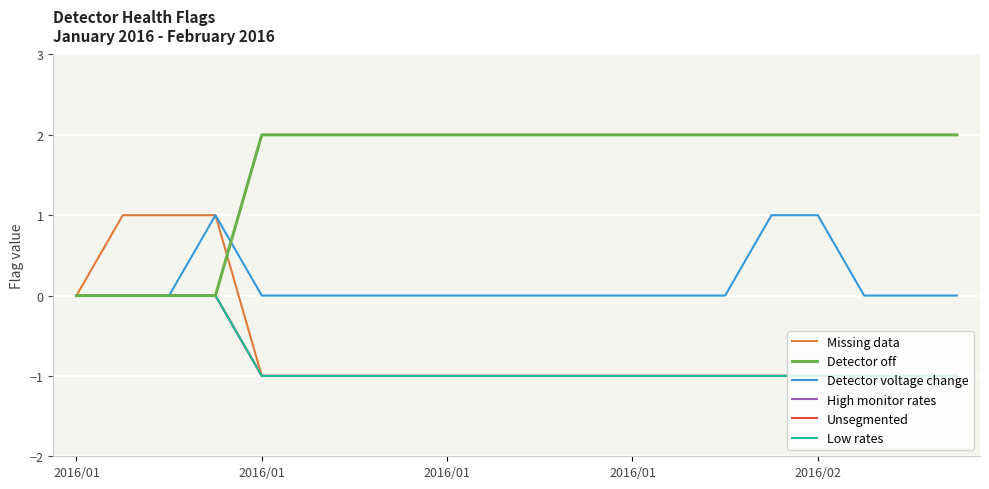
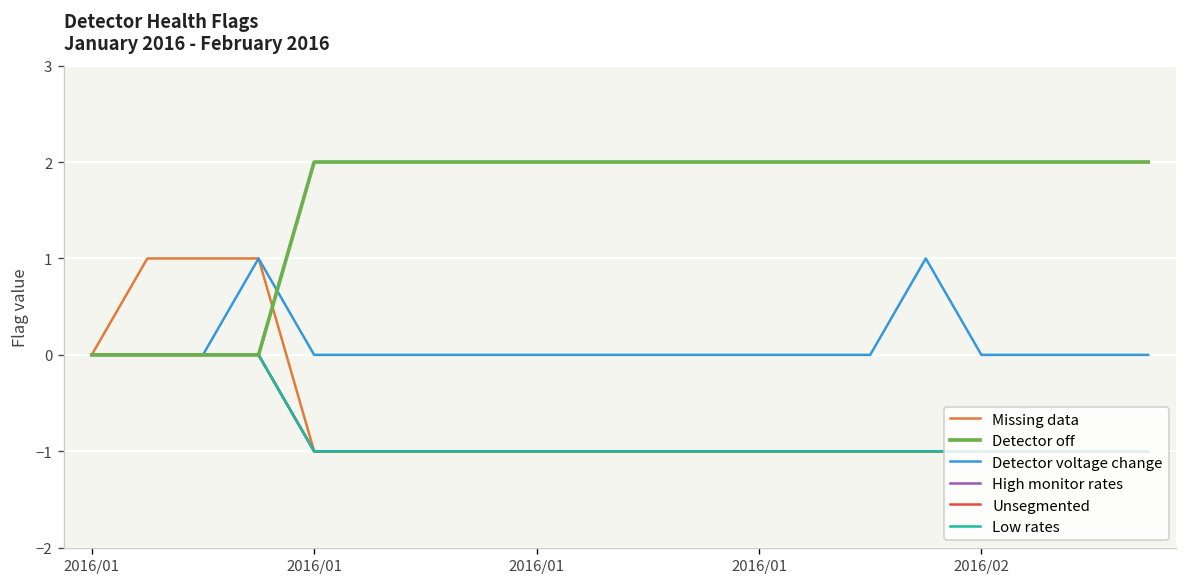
Detector voltage change, 2016/02: 1 -> 0
